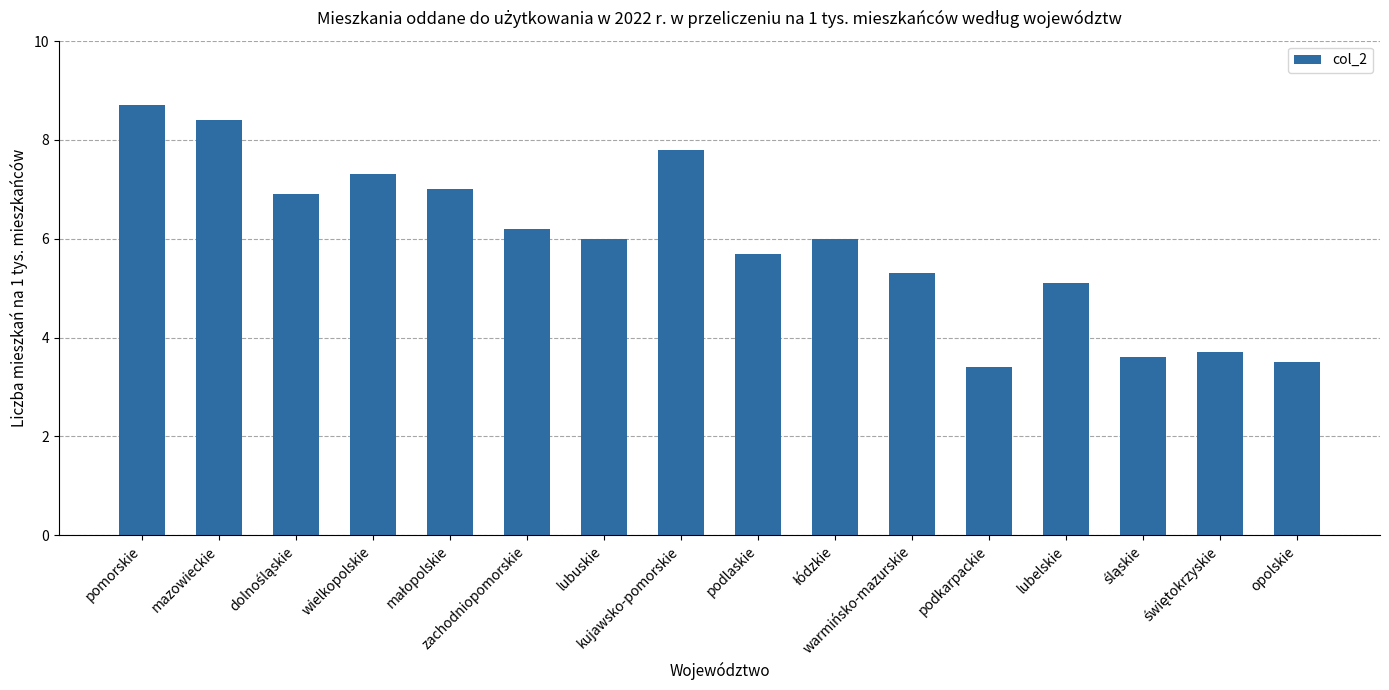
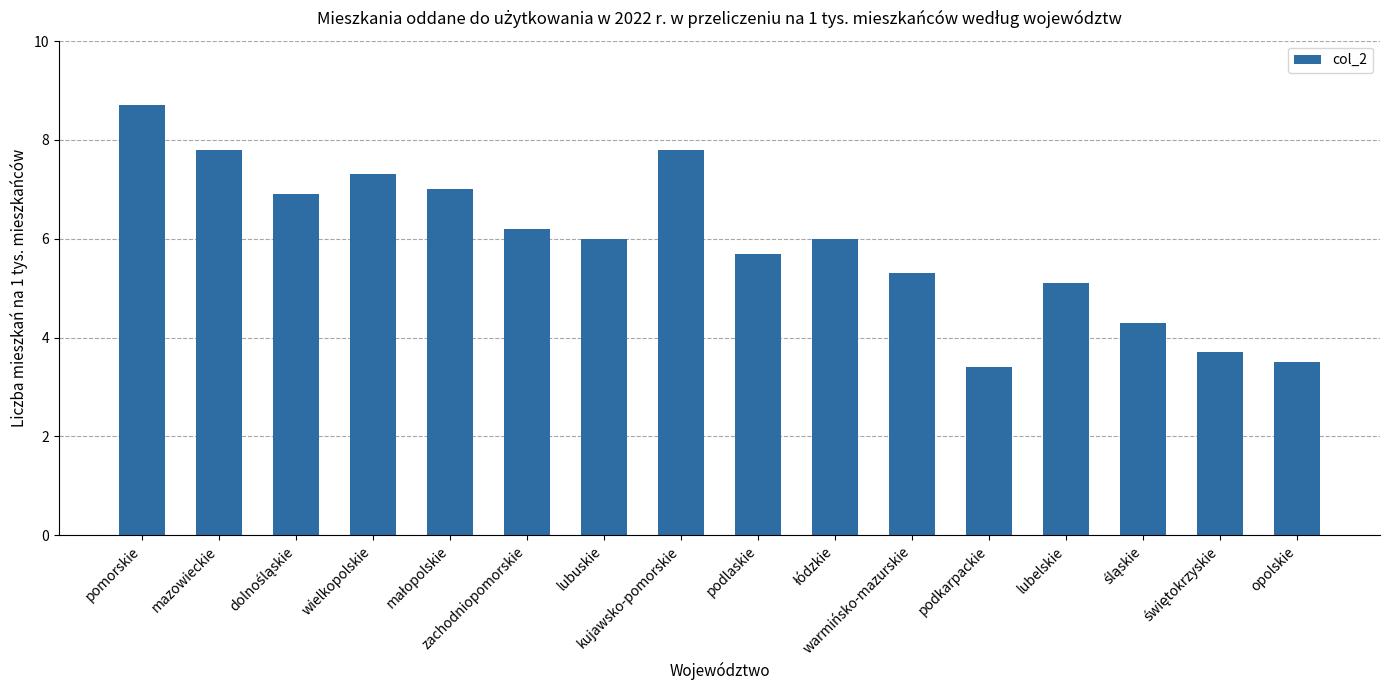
mazowieckie: 8.4 -> 7.8
śląskie: 3.6 -> 4.3
